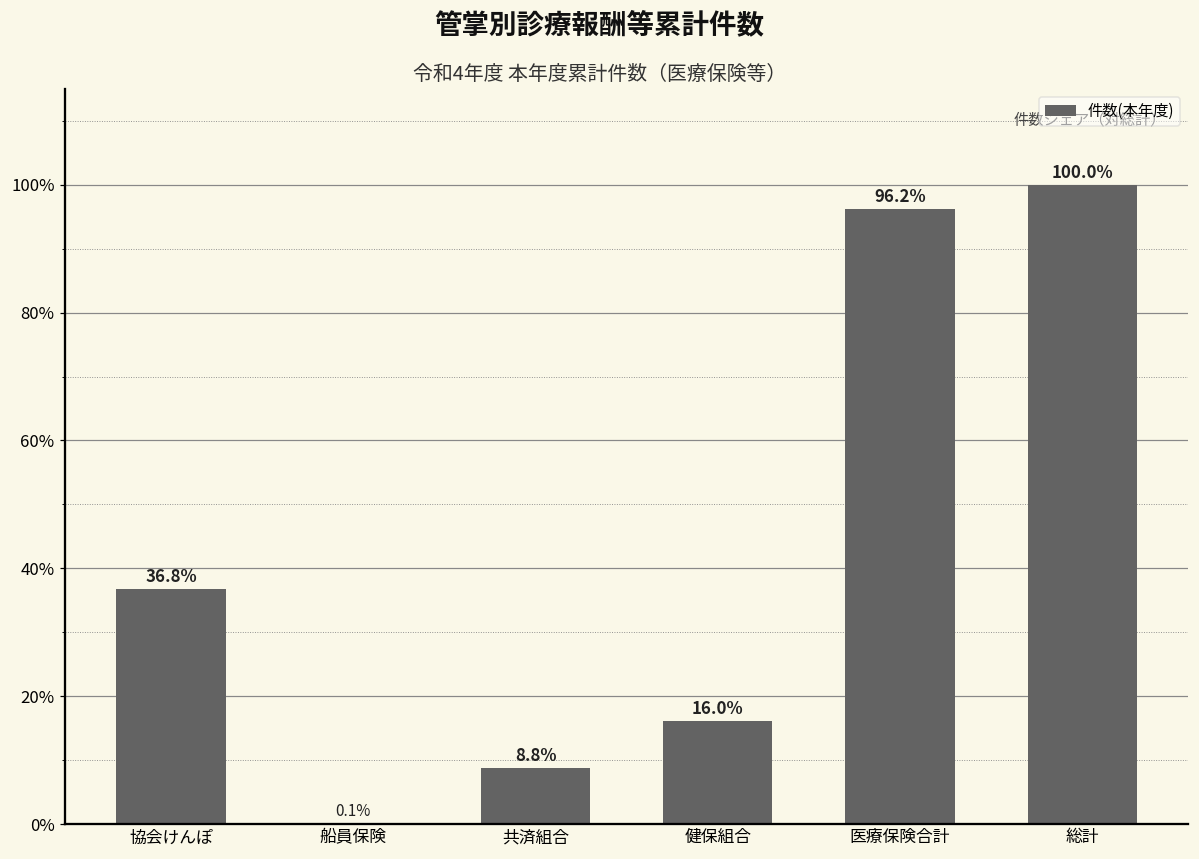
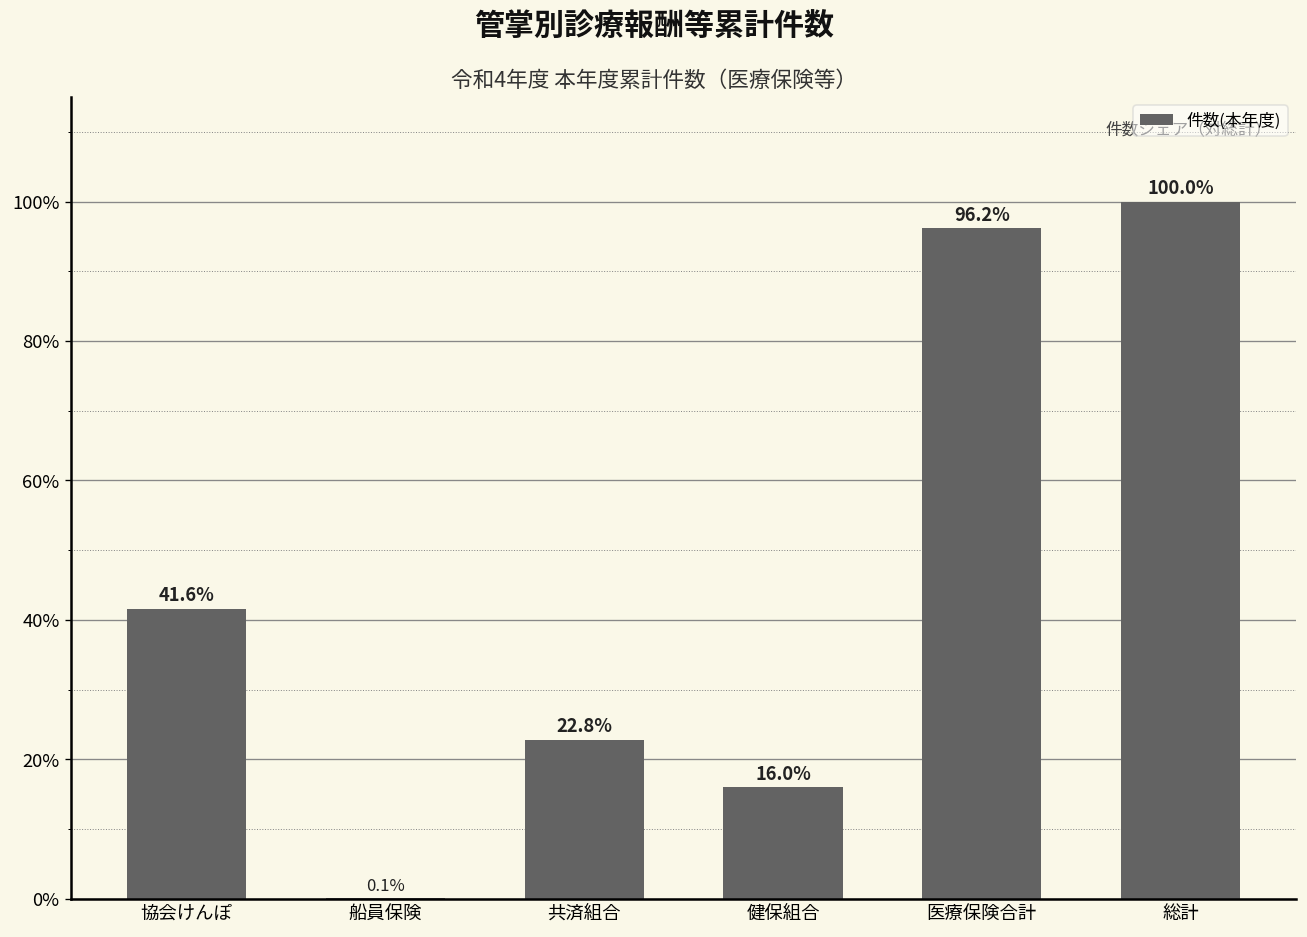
協会けんぽ: 36.8% -> 41.6%
共済組合: 8.8% -> 22.8%
